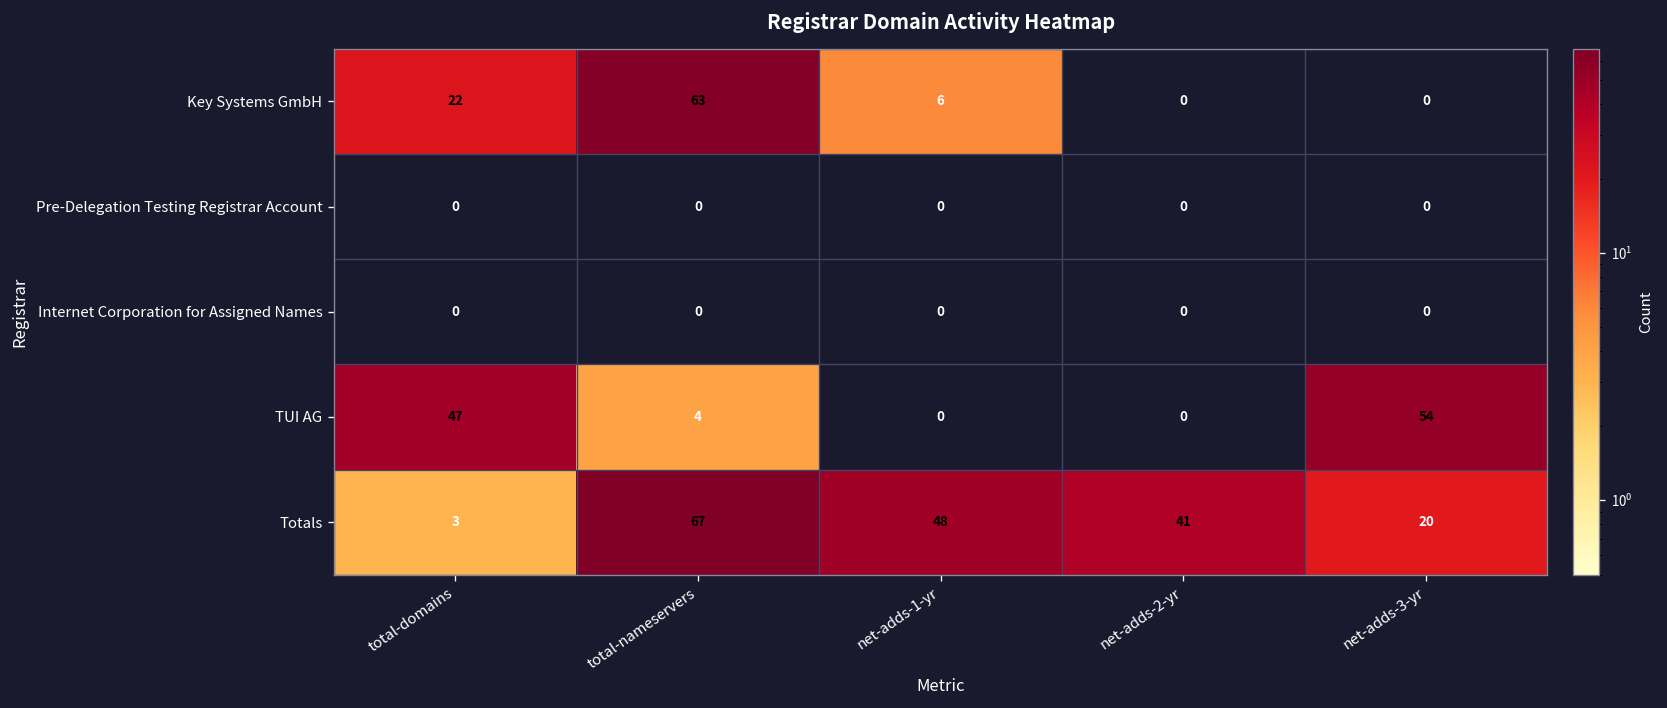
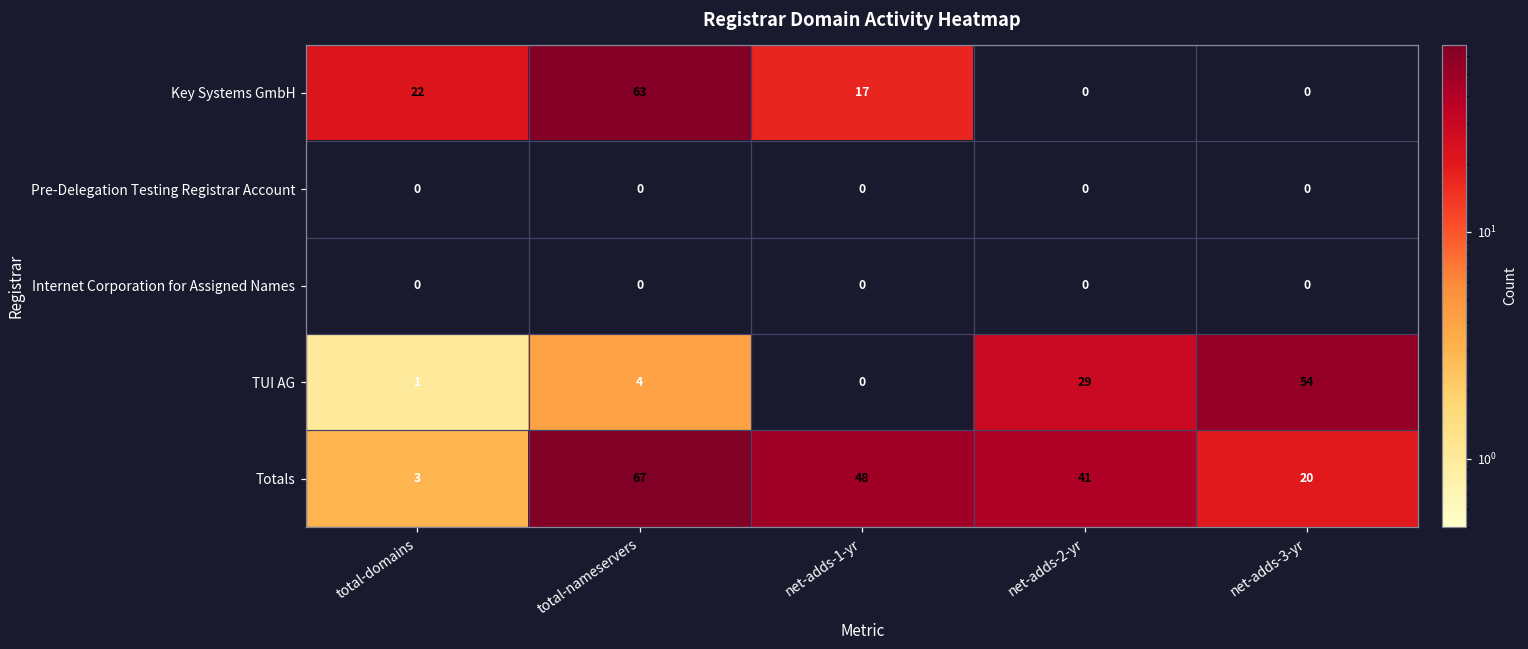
Key Systems GmbH, net-adds-1-yr: 6 -> 17
TUI AG, total-domains: 47 -> 1
TUI AG, net-adds-2-yr: 0 -> 29
